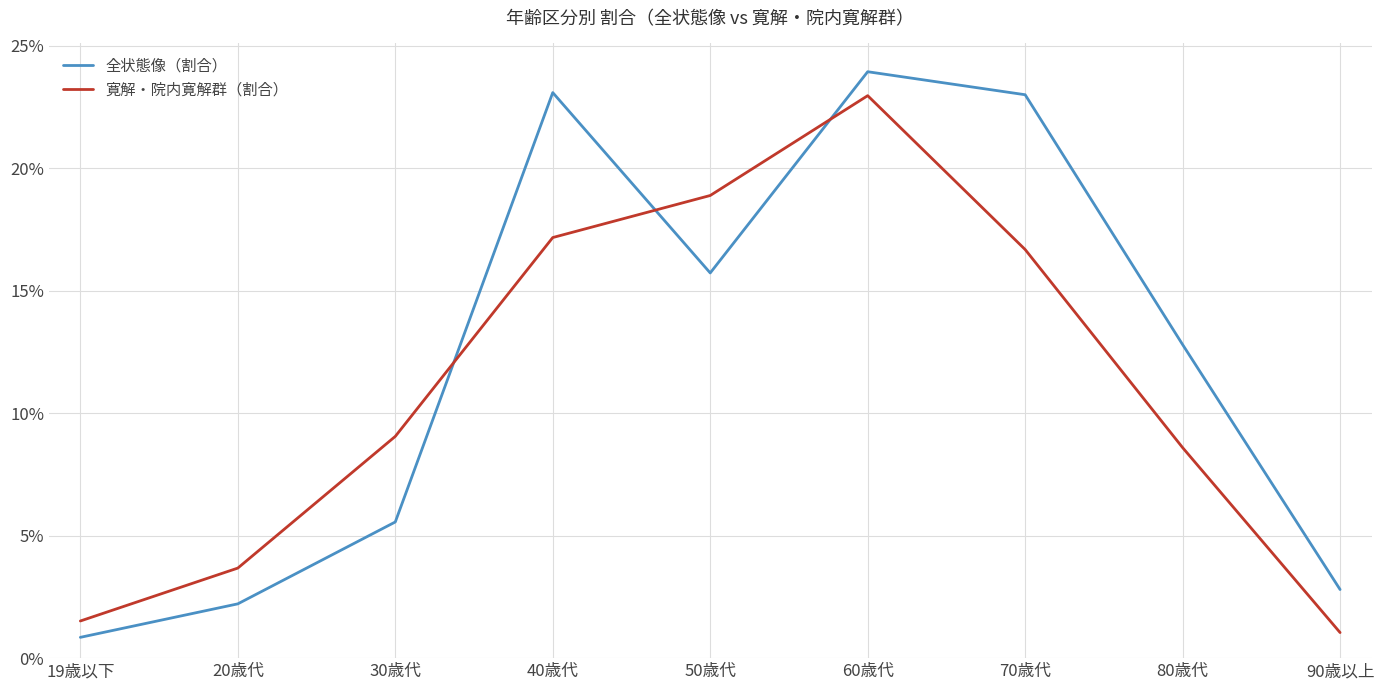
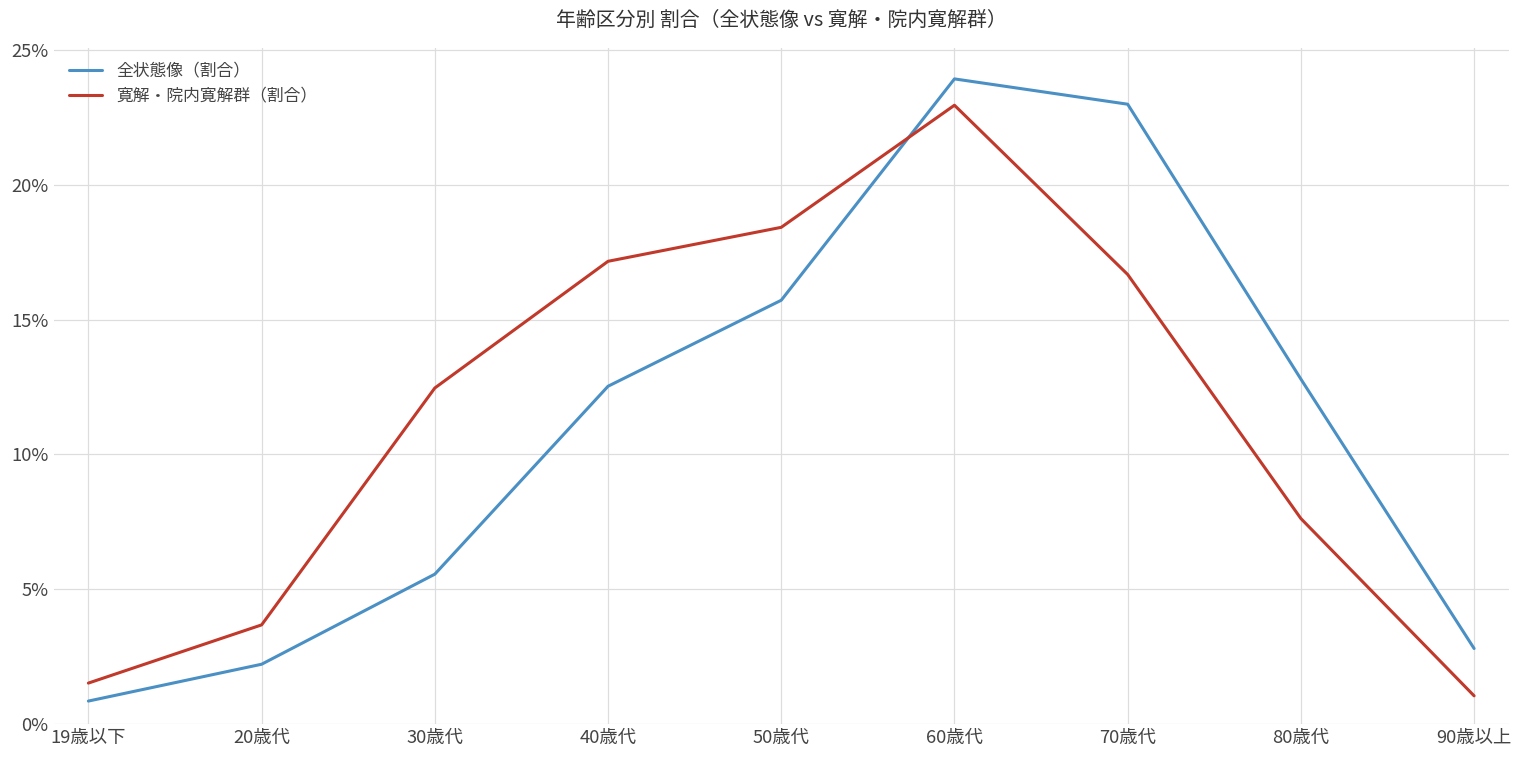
寛解・院内寛解群（割合）, 30歳代: 9.0% -> 12.5%
全状態像（割合）, 40歳代: 23.1% -> 12.5%
寛解・院内寛解群（割合）, 50歳代: 18.9% -> 18.4%
寛解・院内寛解群（割合）, 80歳代: 8.6% -> 7.6%
